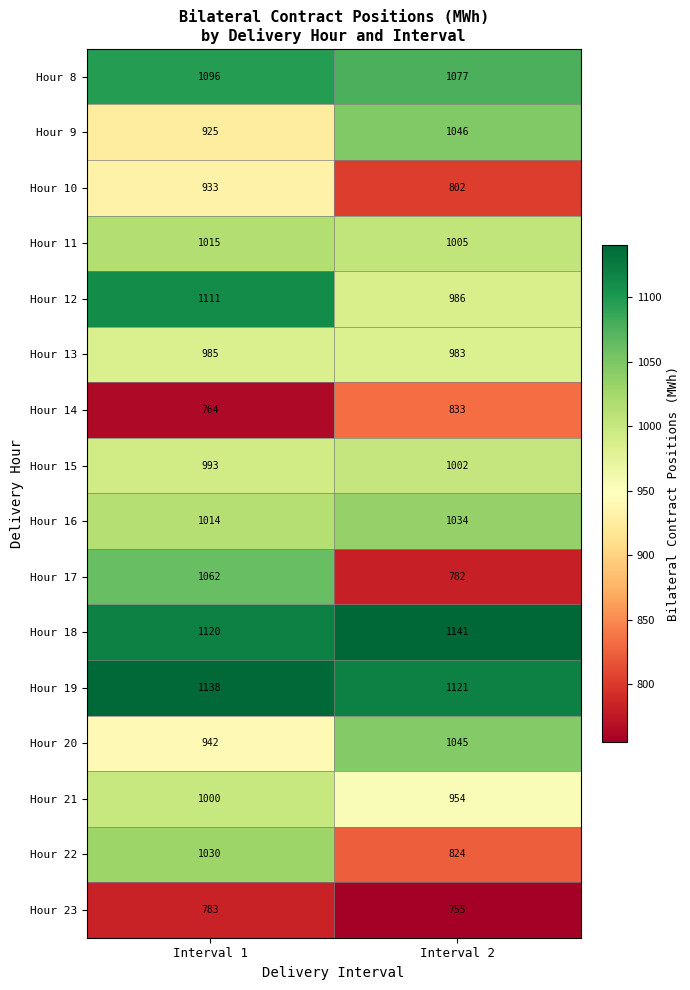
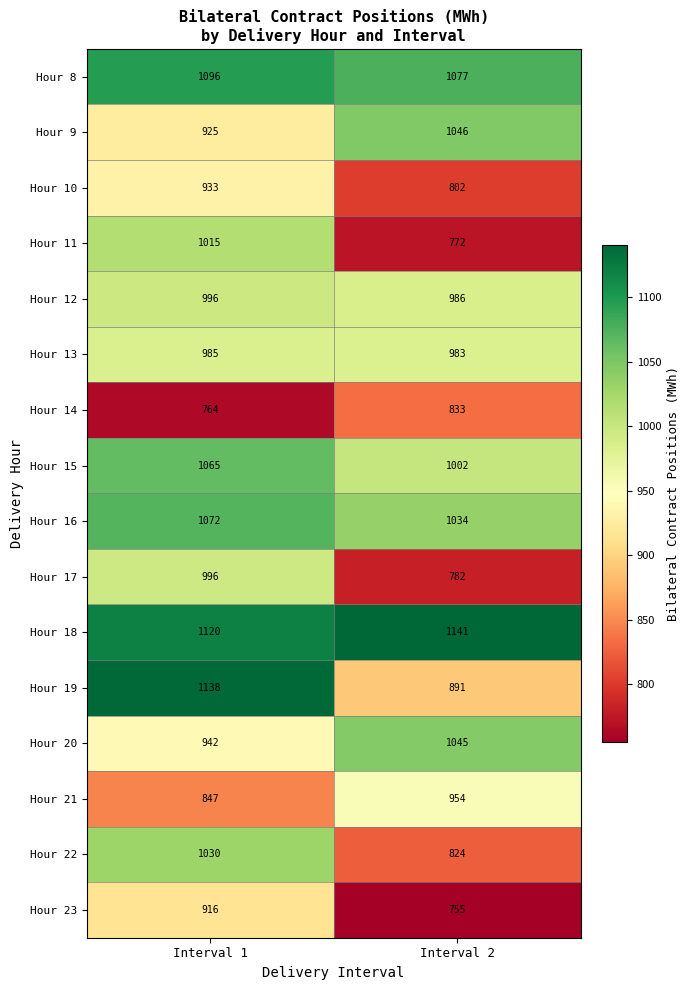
Hour 11, Interval 2: 1005 -> 772
Hour 12, Interval 1: 1111 -> 996
Hour 15, Interval 1: 993 -> 1065
Hour 16, Interval 1: 1014 -> 1072
Hour 17, Interval 1: 1062 -> 996
Hour 19, Interval 2: 1121 -> 891
Hour 21, Interval 1: 1000 -> 847
Hour 23, Interval 1: 783 -> 916
